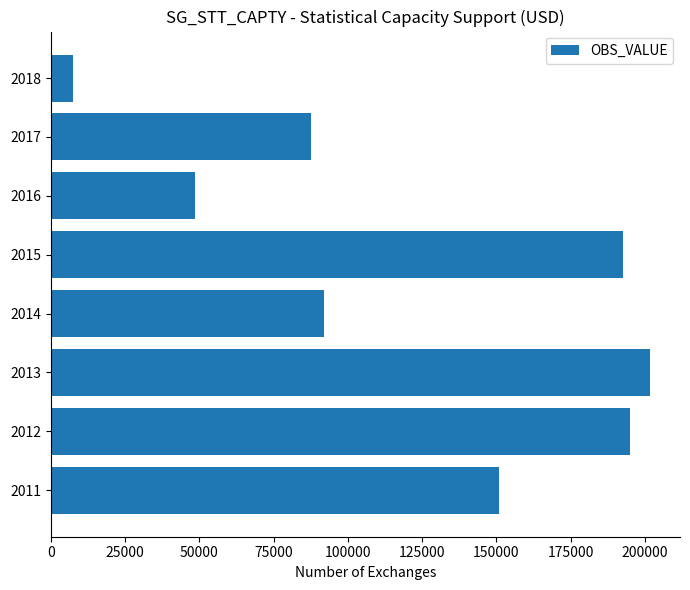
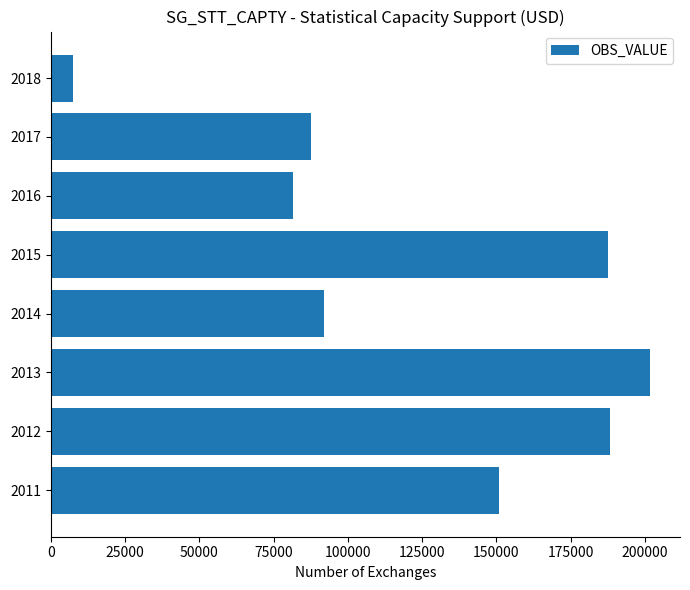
2016: 49000 -> 81000
2015: 192000 -> 187000
2012: 195000 -> 188000
